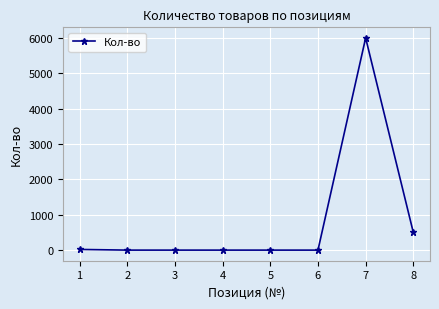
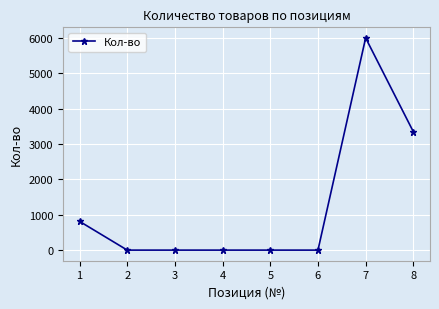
1: 0 -> 800
8: 500 -> 3300
